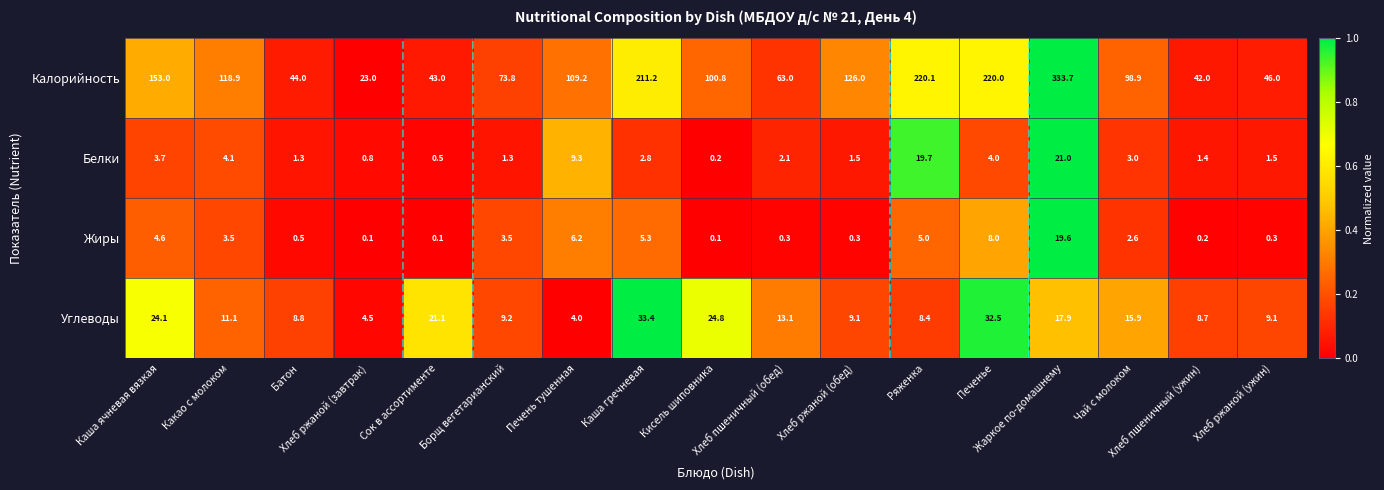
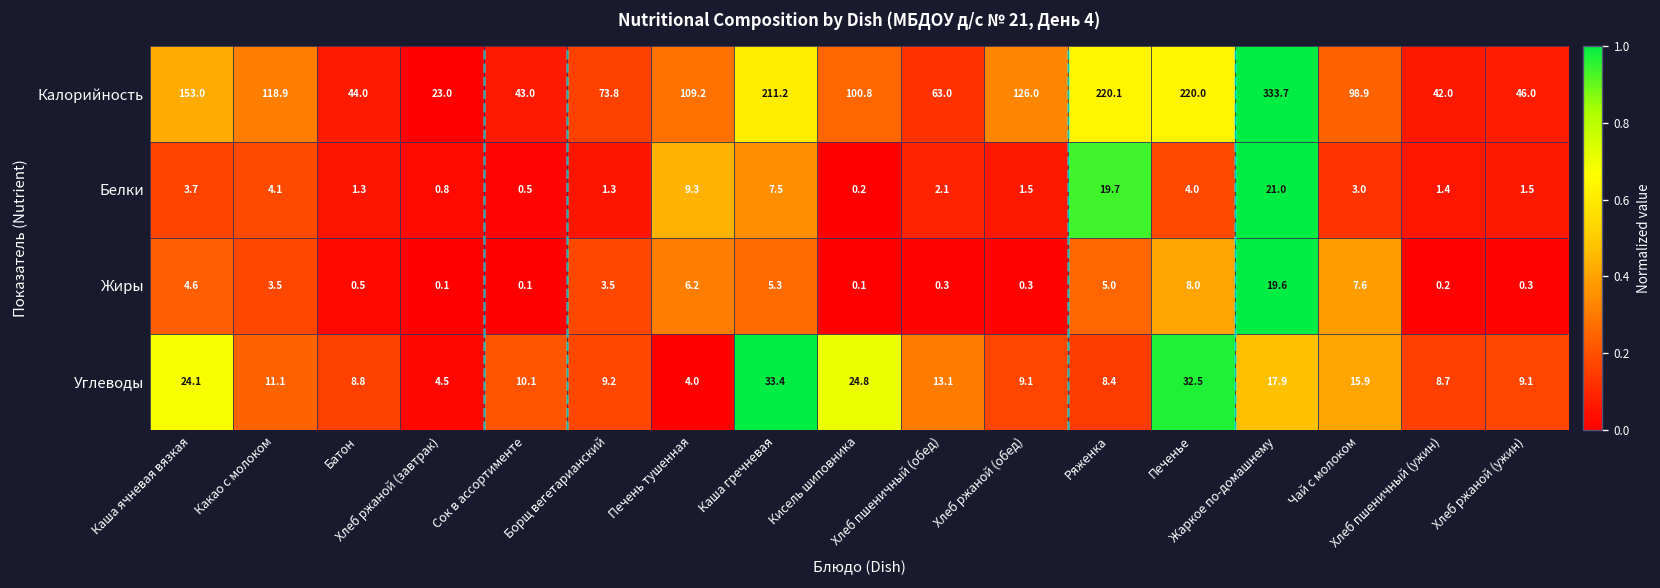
Белки, Каша гречневая: 2.8 -> 7.5
Жиры, Чай с молоком: 2.6 -> 7.6
Углеводы, Сок в ассортименте: 21.1 -> 10.1
